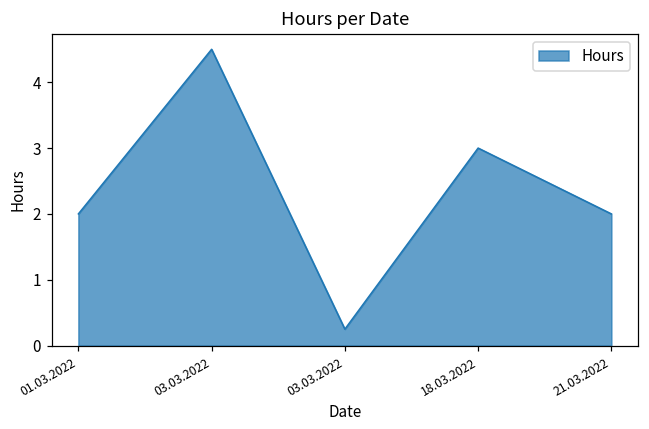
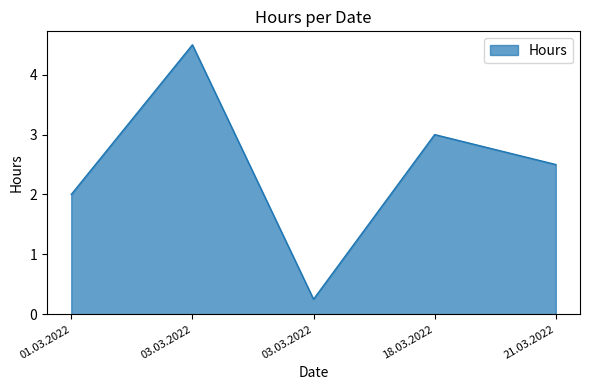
21.03.2022: 2.0 -> 2.5
